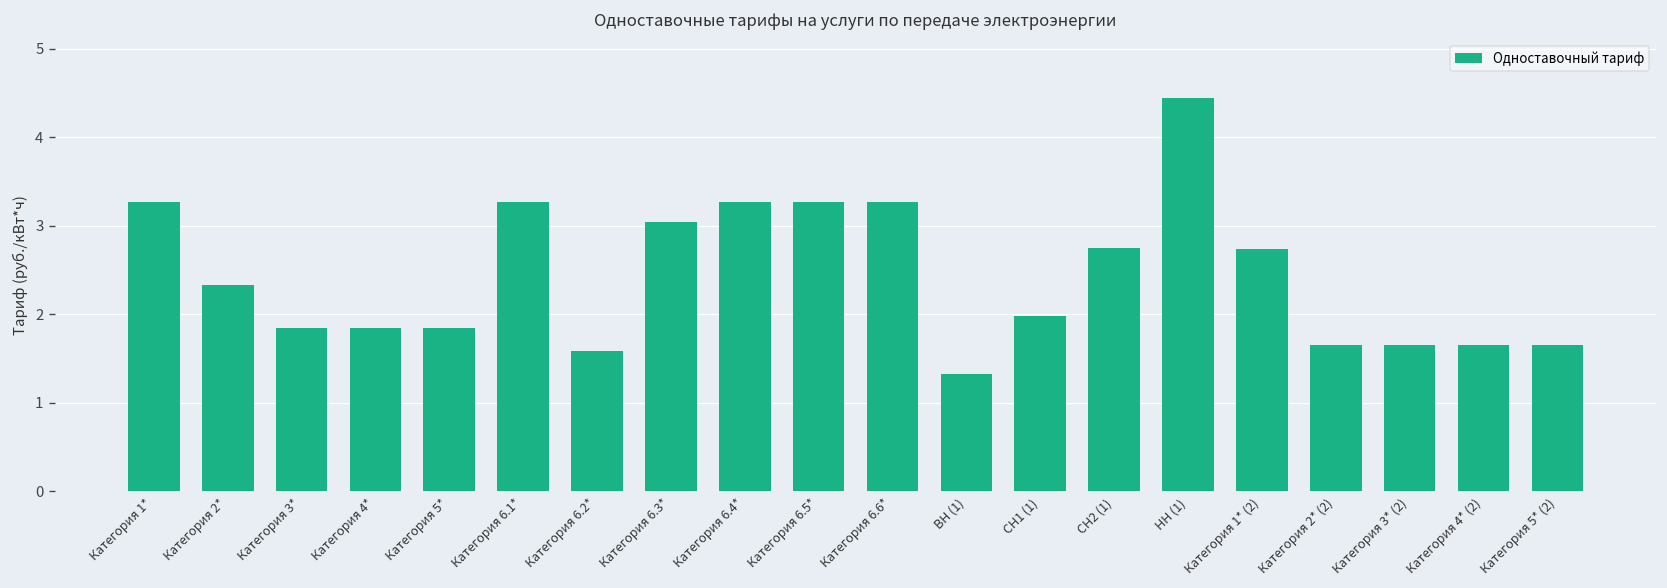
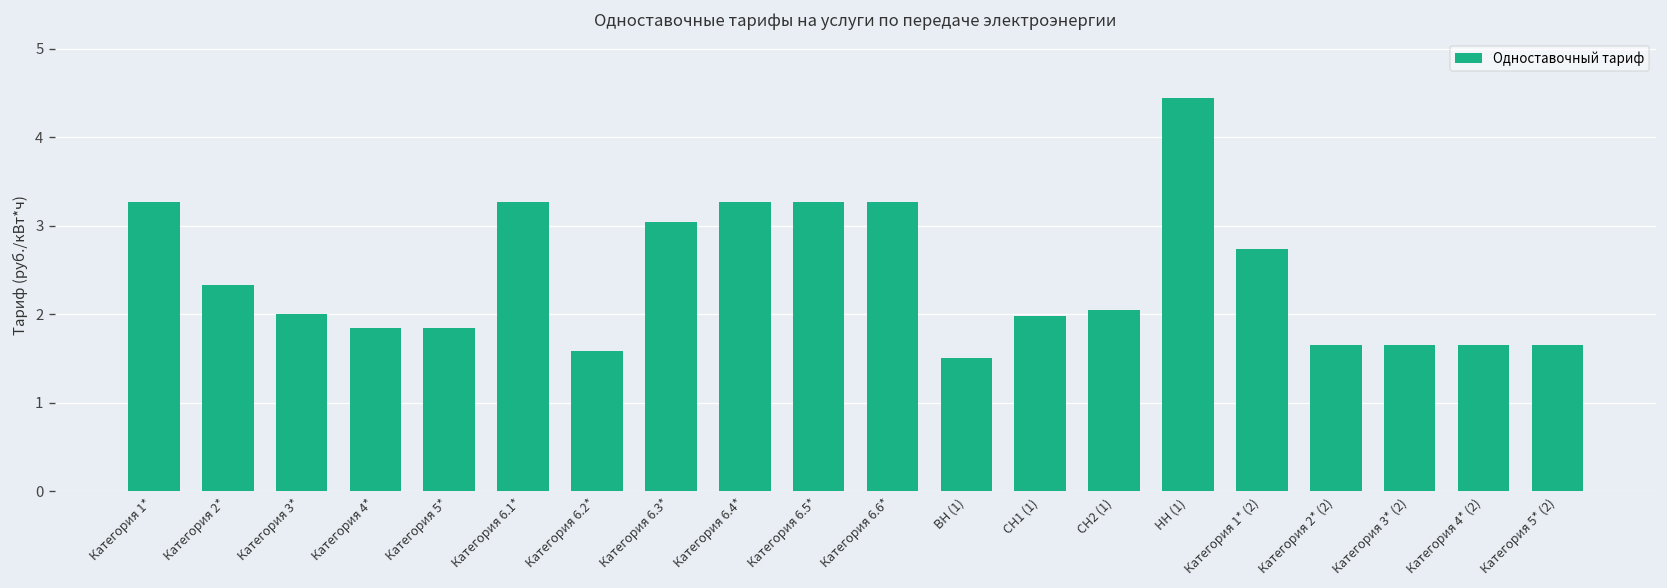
Категория 3*: 1.8 -> 2.0
ВН (1): 1.3 -> 1.5
СН2 (1): 2.7 -> 2.0
